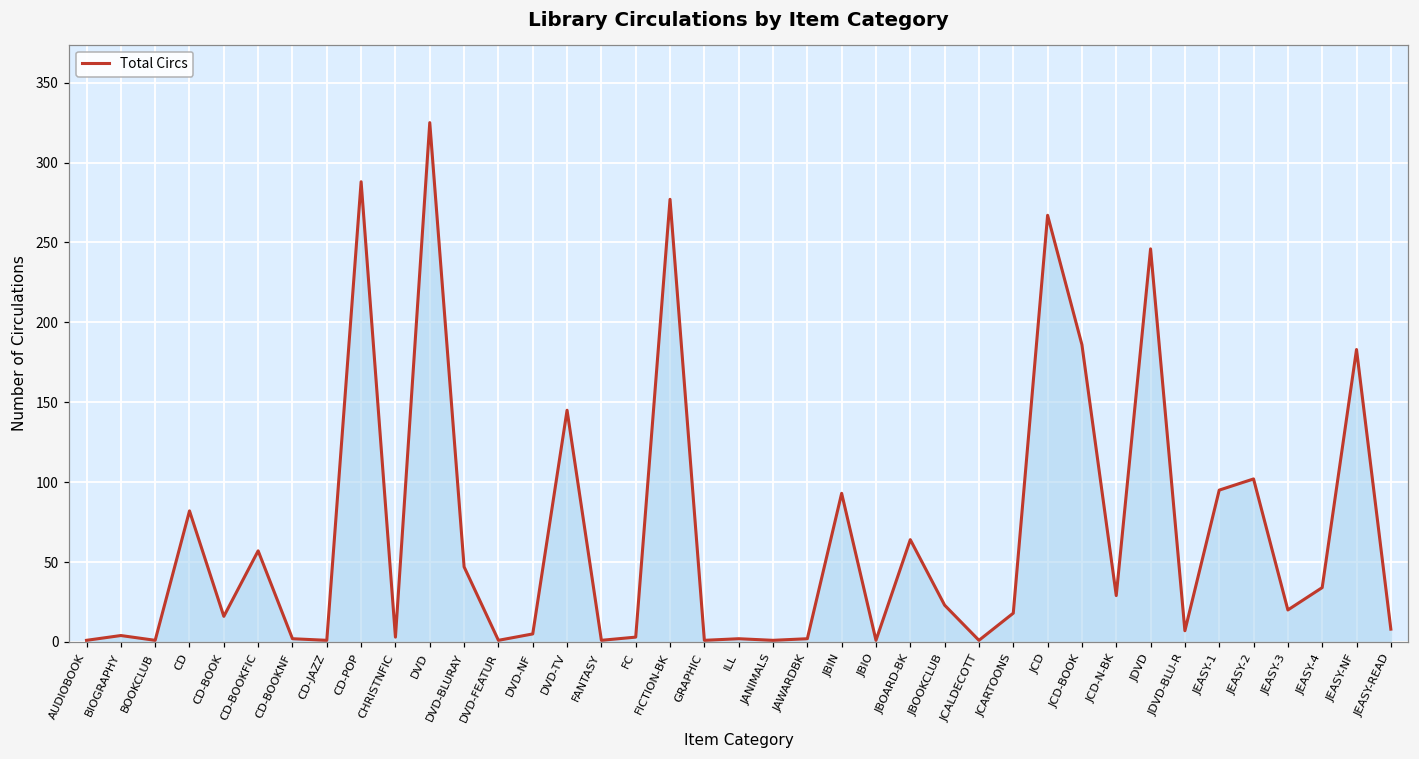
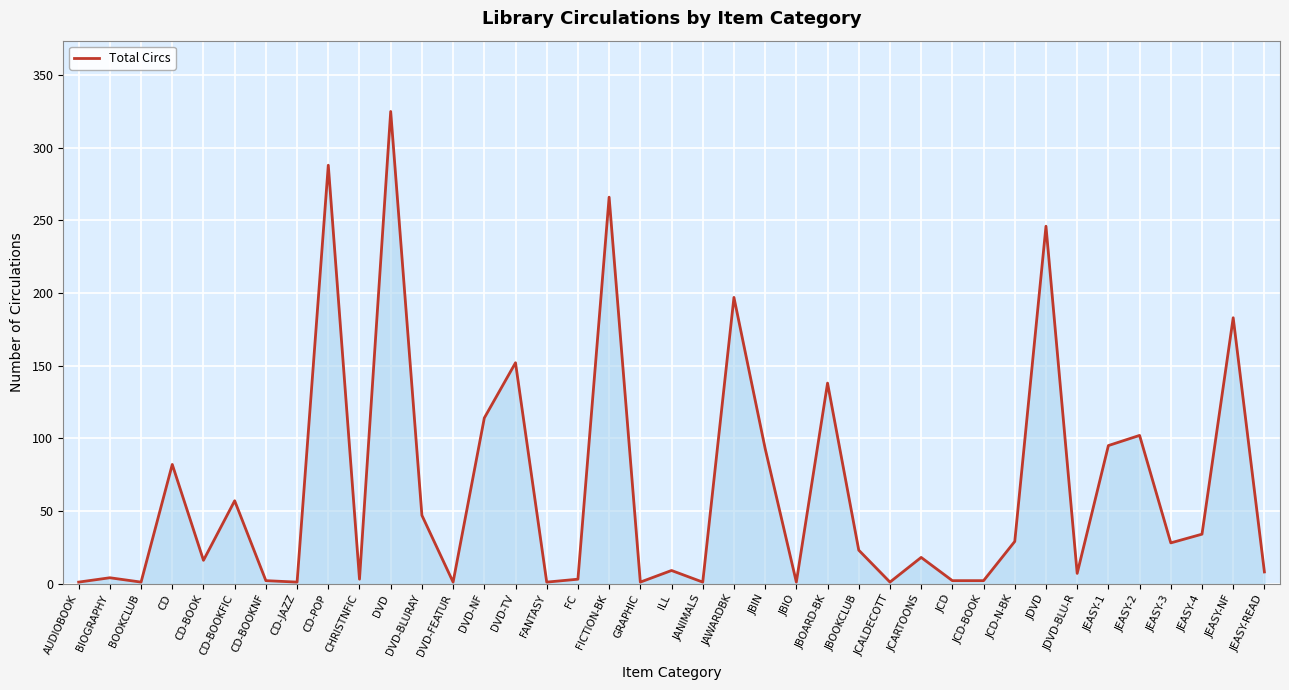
DVD-NF: 5 -> 114
DVD-TV: 145 -> 152
FICTION-BK: 277 -> 266
ILL: 2 -> 9
JAWARDBK: 2 -> 197
JBOARD-BK: 64 -> 138
JCD: 267 -> 2
JCD-BOOK: 186 -> 2
JEASY-3: 20 -> 28
